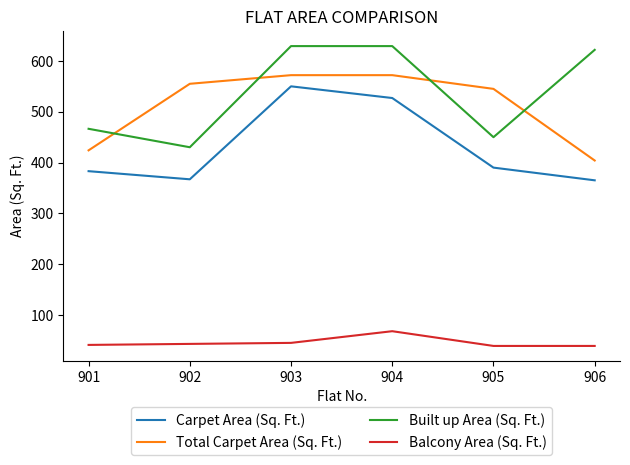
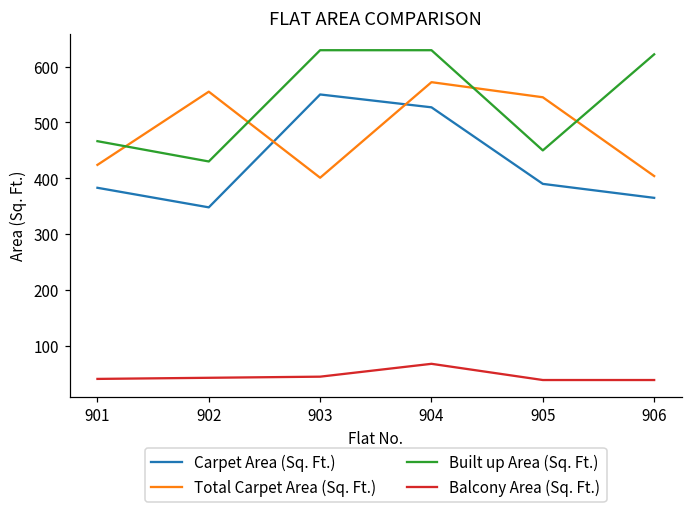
Carpet Area (Sq. Ft.), 902: 370 -> 350
Total Carpet Area (Sq. Ft.), 903: 570 -> 400
